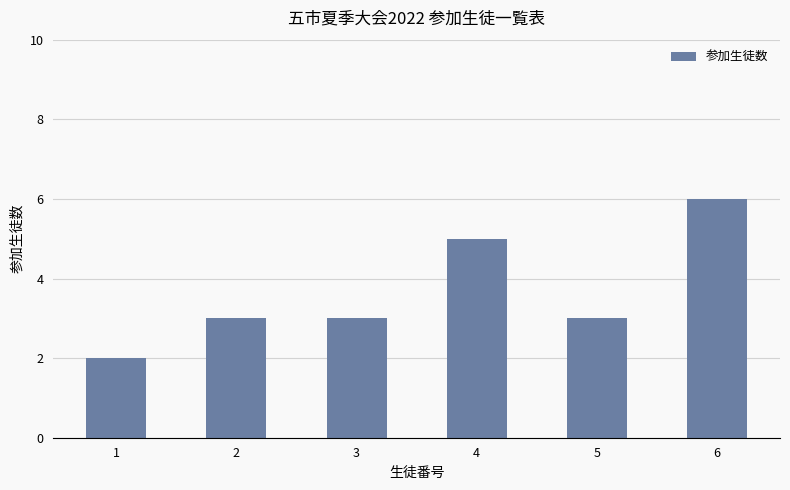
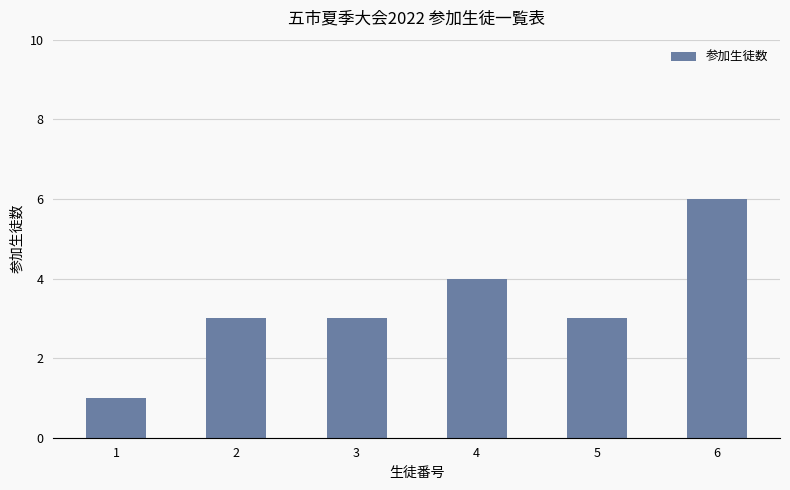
1: 2 -> 1
4: 5 -> 4
